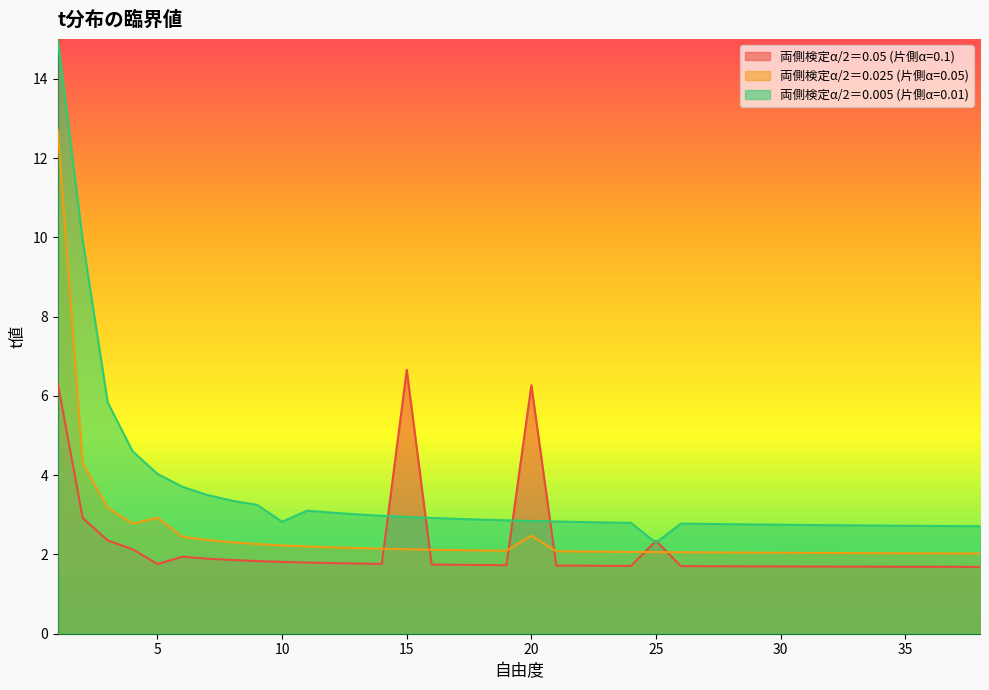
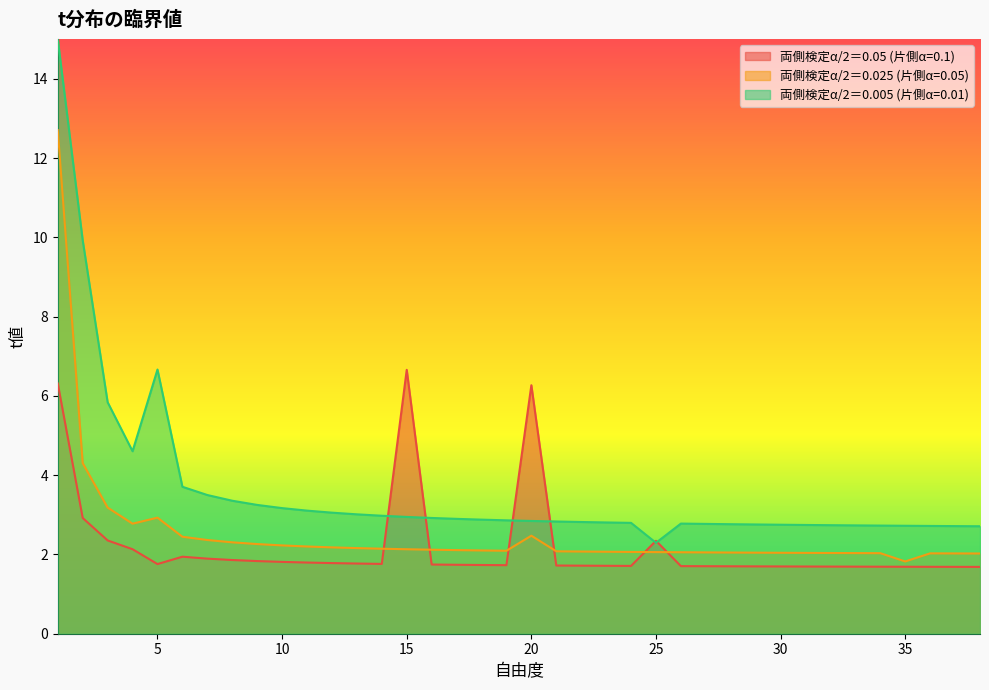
両側検定α/2＝0.005 (片側α=0.01), 5: 4.0 -> 6.7
両側検定α/2＝0.005 (片側α=0.01), 10: 2.8 -> 3.2
両側検定α/2＝0.025 (片側α=0.05), 35: 2.0 -> 1.8
